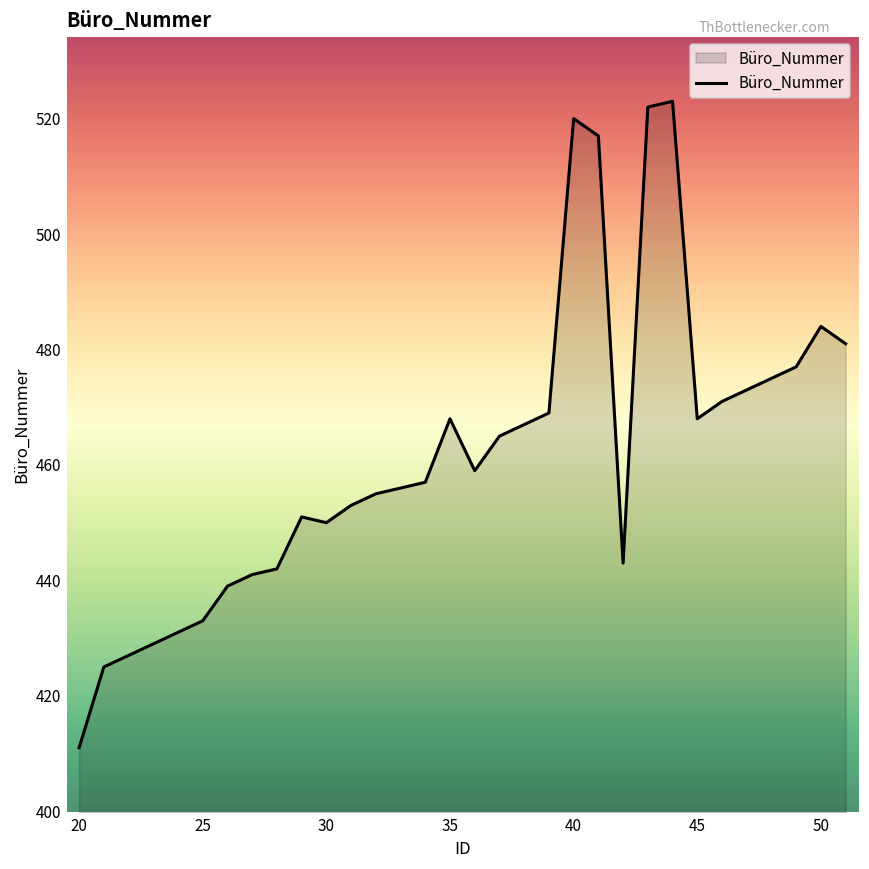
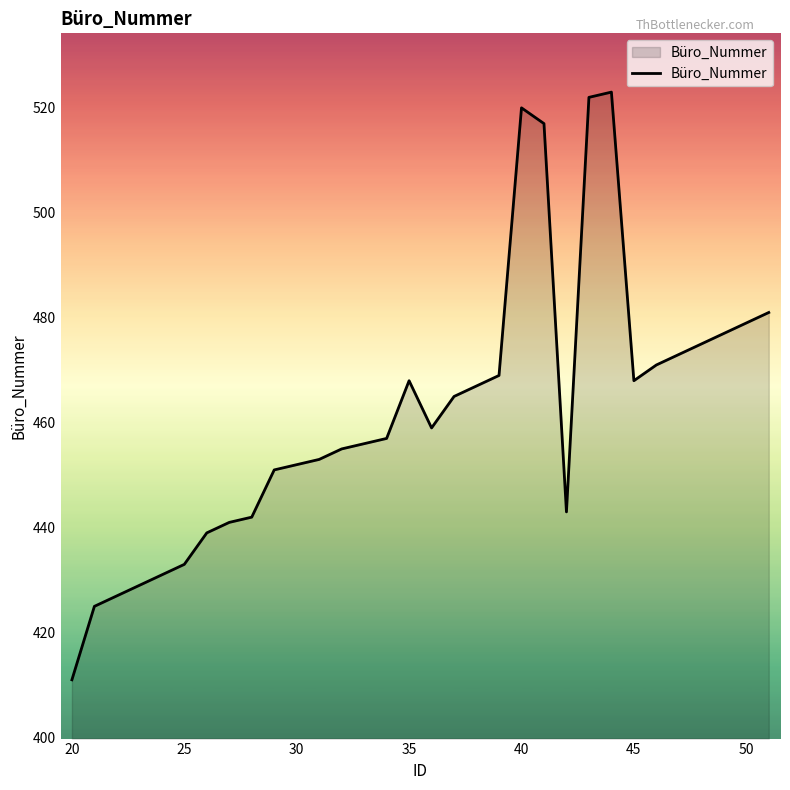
30: 450 -> 452
50: 484 -> 479
